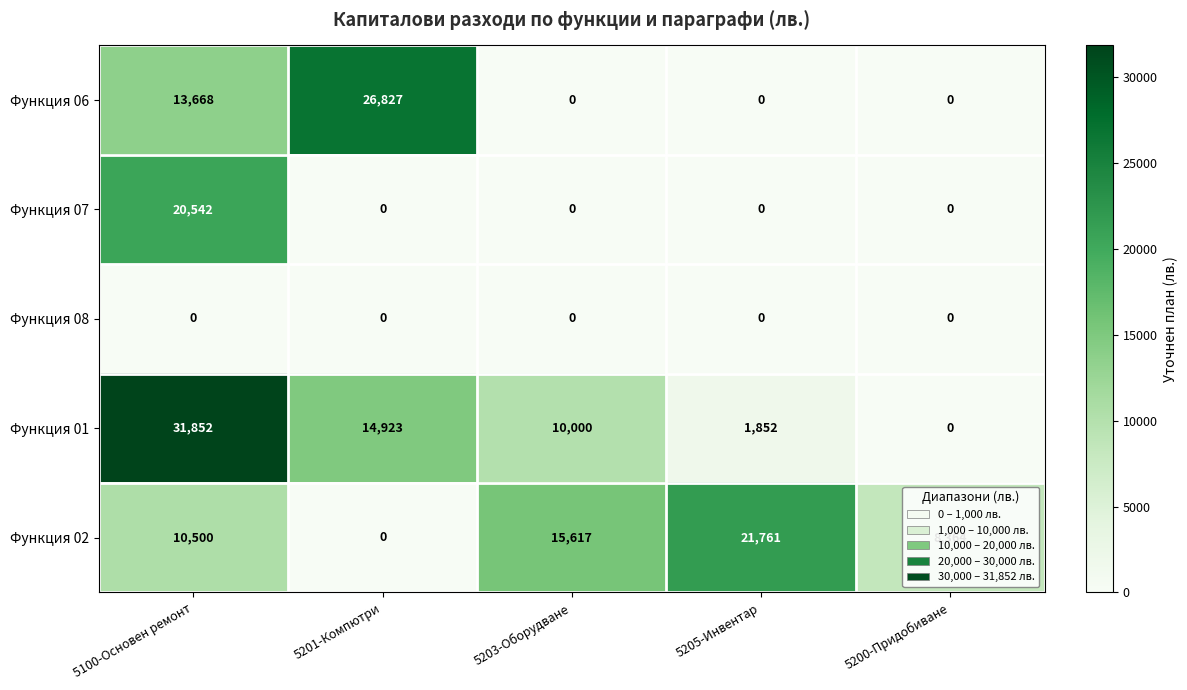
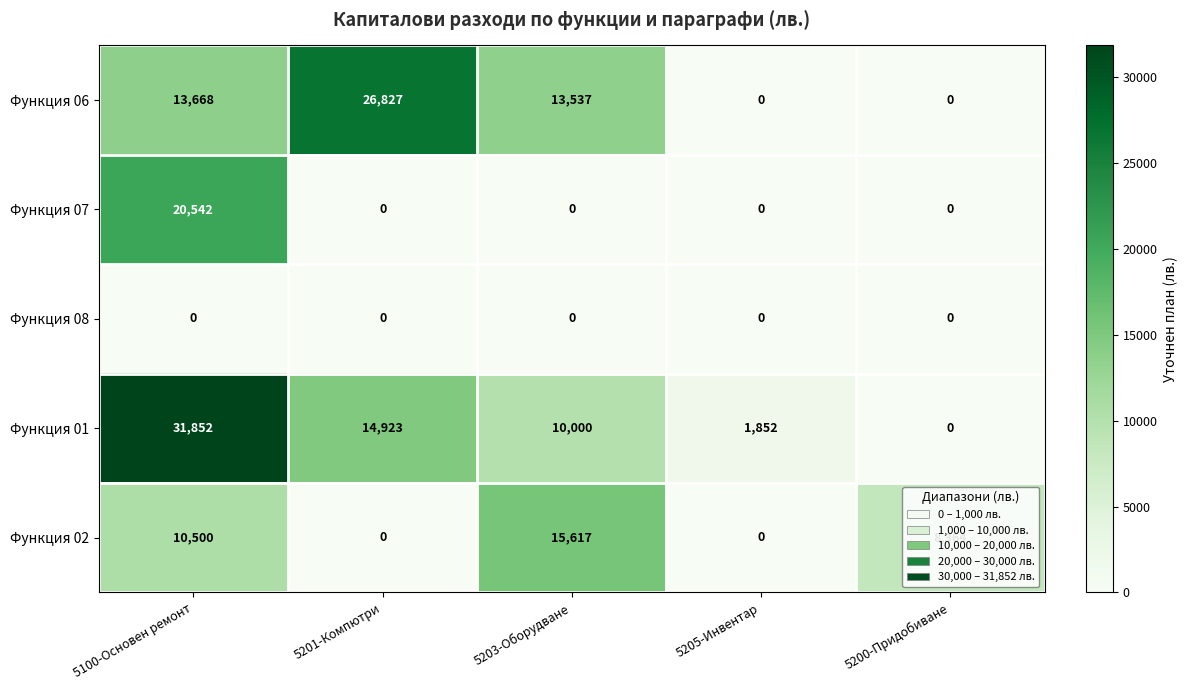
Функция 06, 5203-Оборудване: 0 -> 13,537
Функция 02, 5205-Инвентар: 21,761 -> 0
